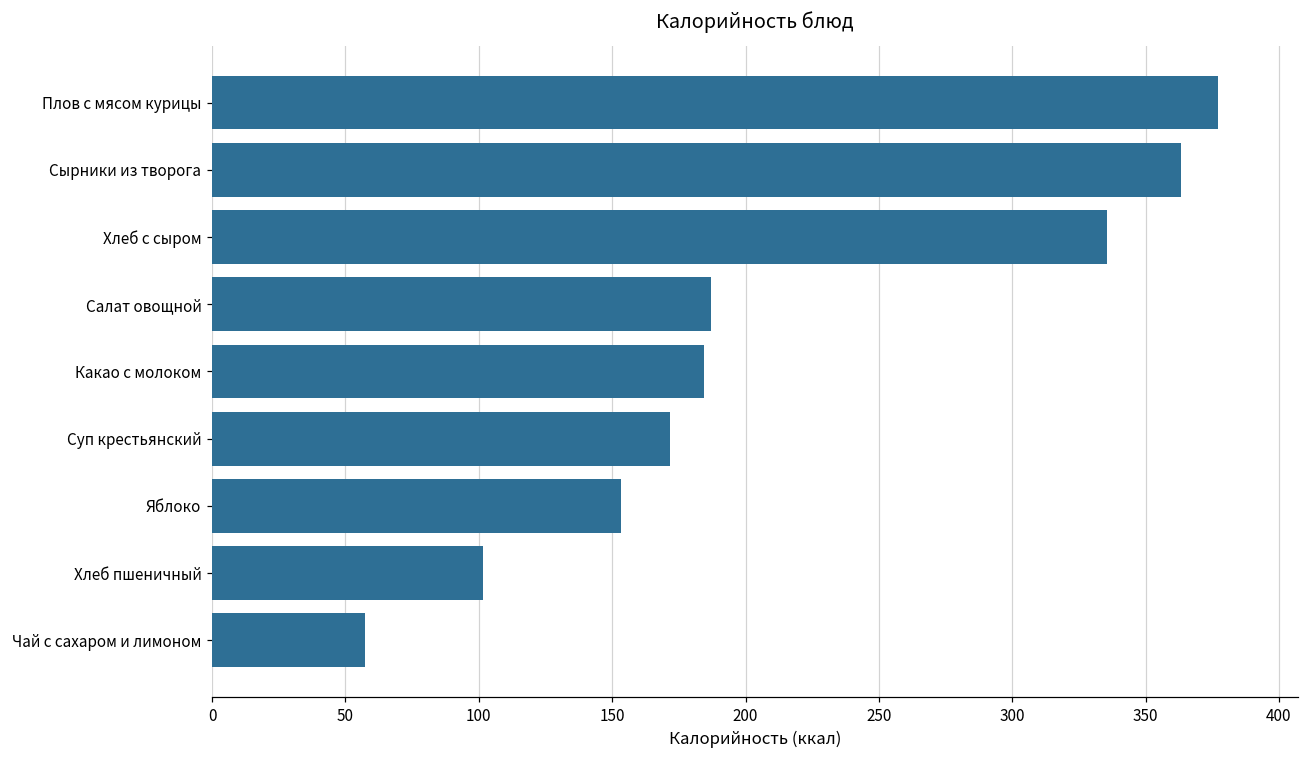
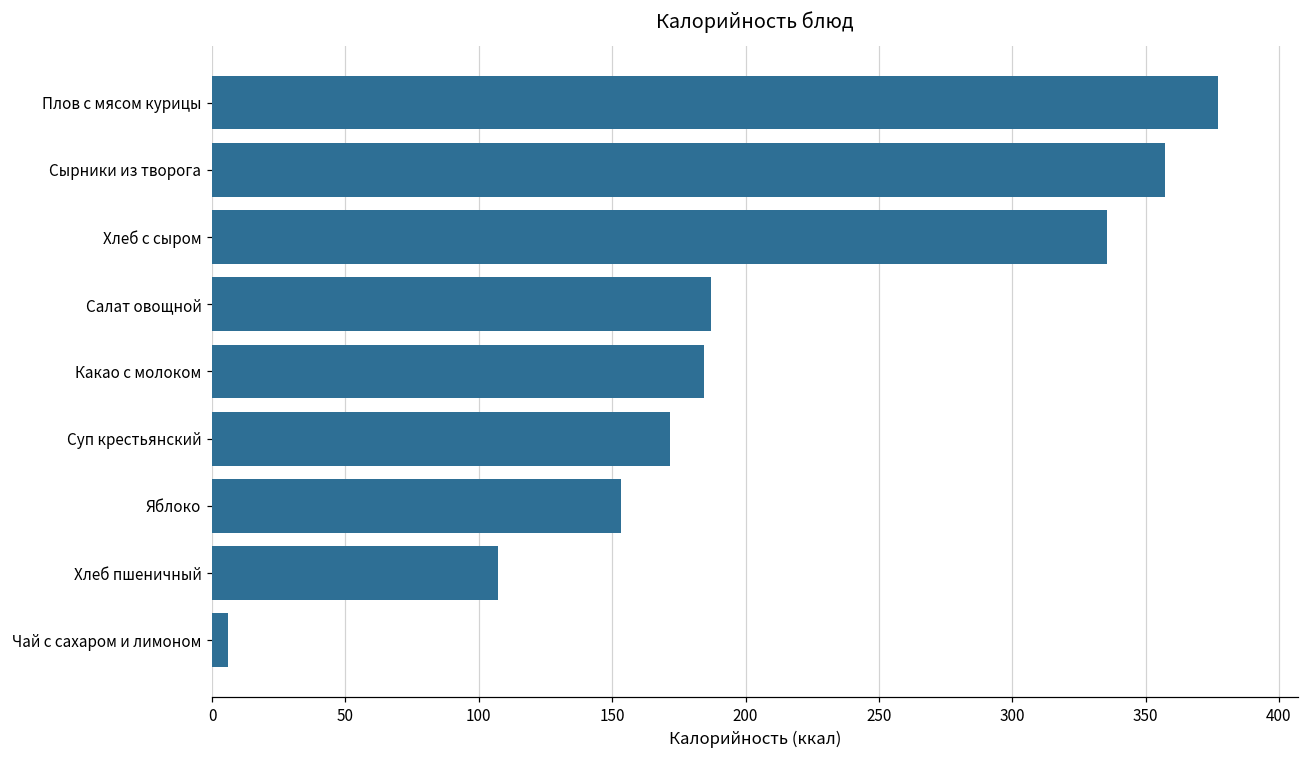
Сырники из творога: 363 -> 357
Хлеб пшеничный: 102 -> 107
Чай с сахаром и лимоном: 57 -> 6
